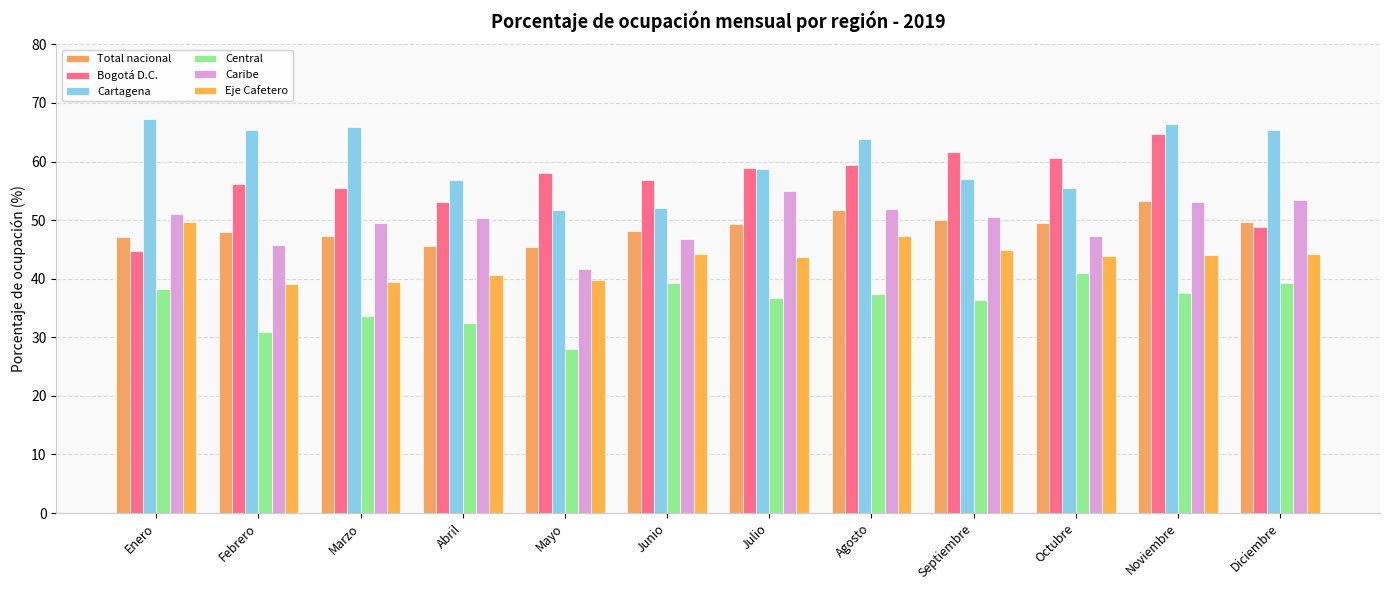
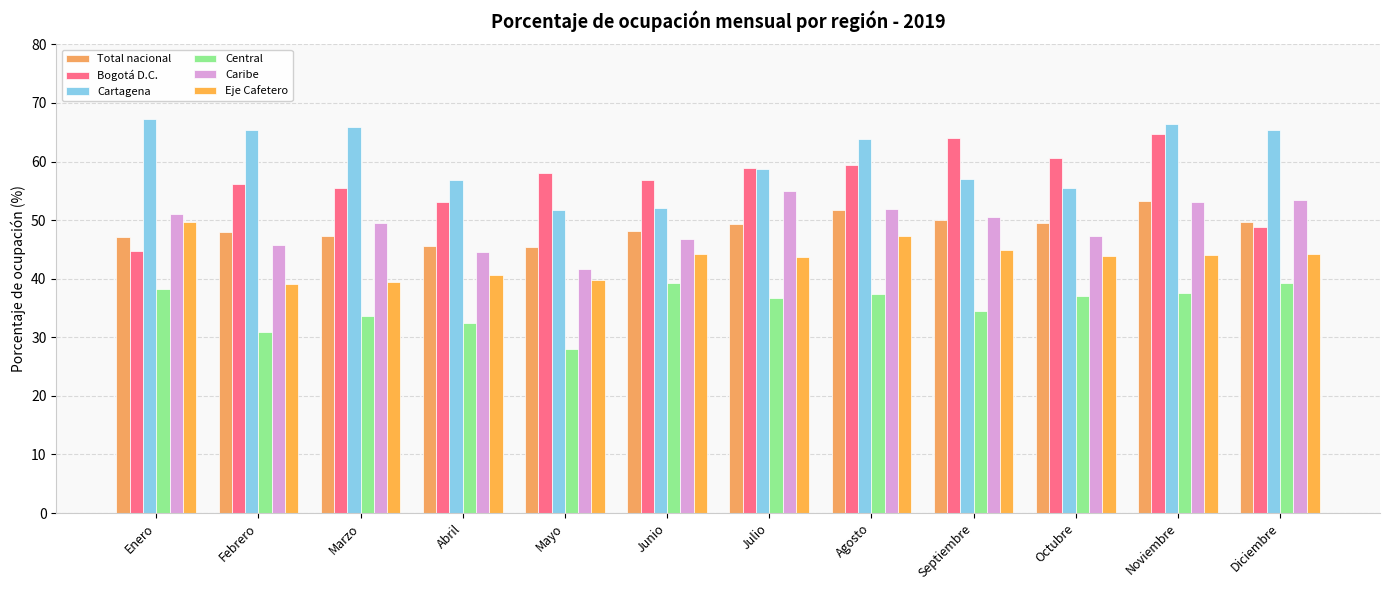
Caribe, Abril: 50 -> 45
Bogotá D.C., Septiembre: 62 -> 64
Central, Septiembre: 36 -> 34
Central, Octubre: 41 -> 37
